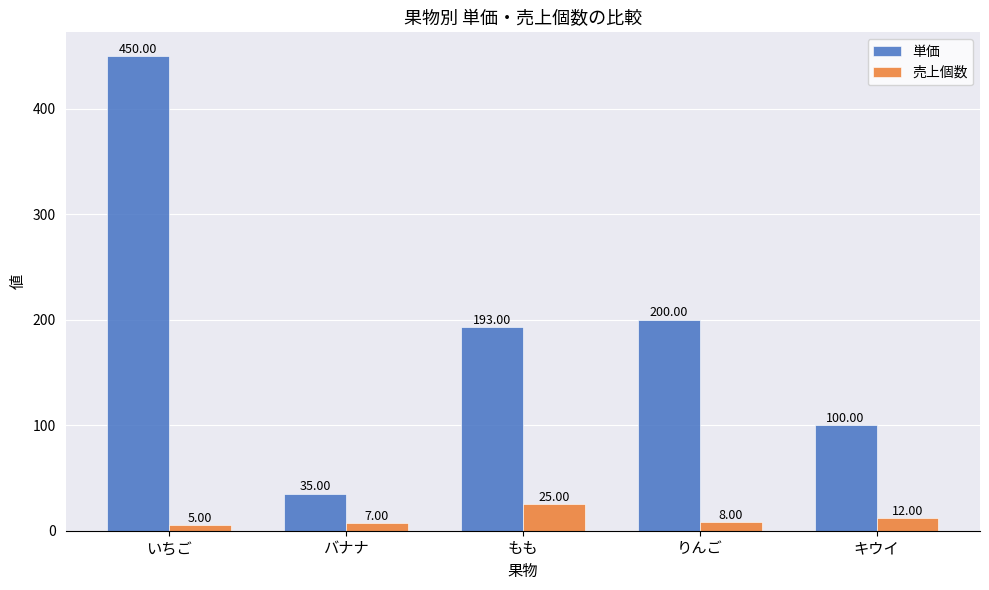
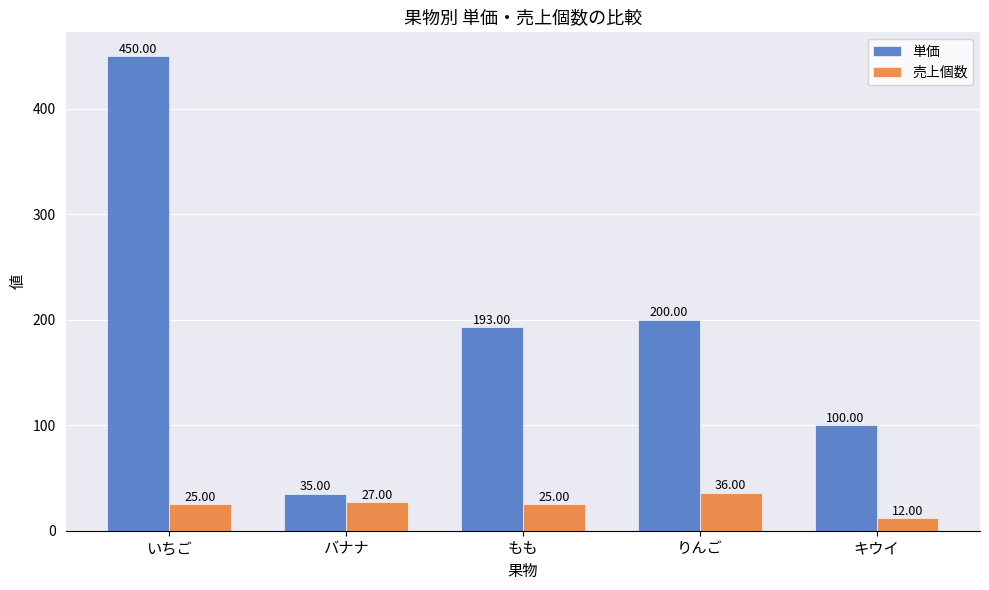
売上個数, いちご: 5.00 -> 25.00
売上個数, バナナ: 7.00 -> 27.00
売上個数, りんご: 8.00 -> 36.00
